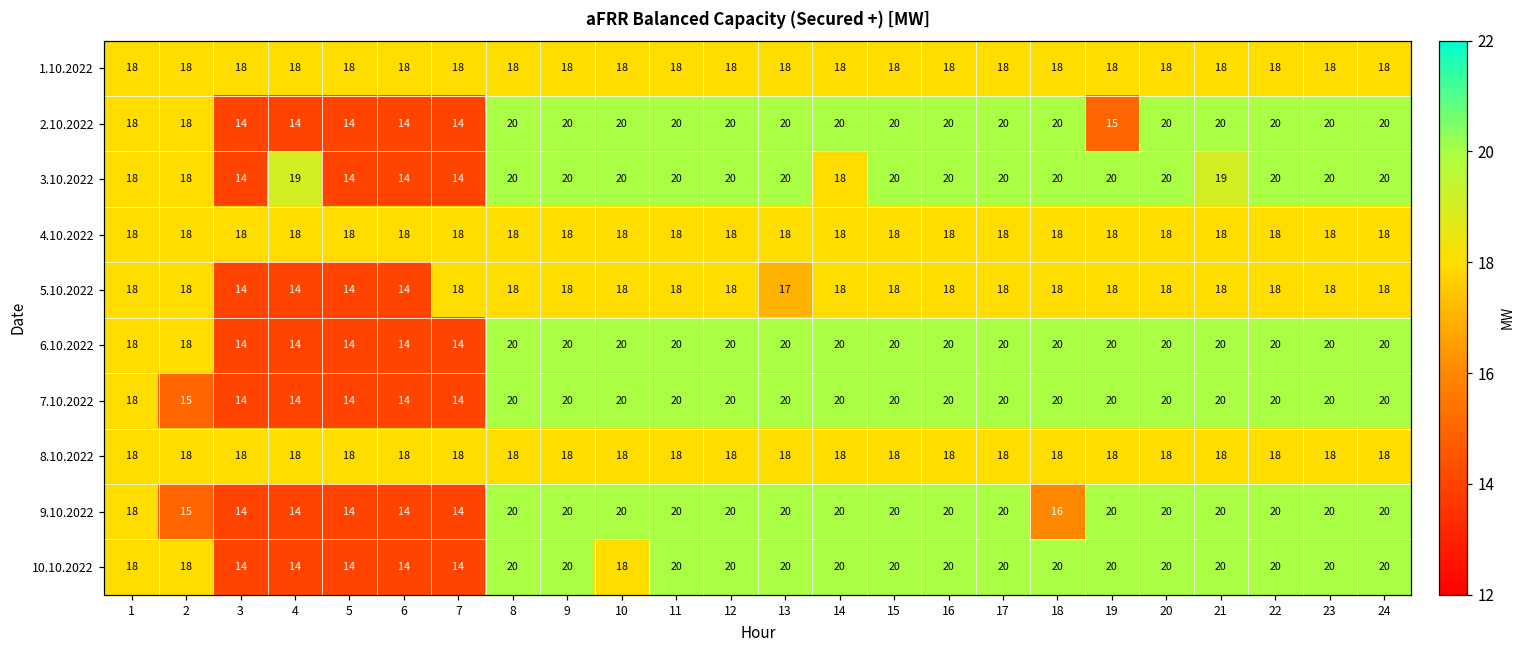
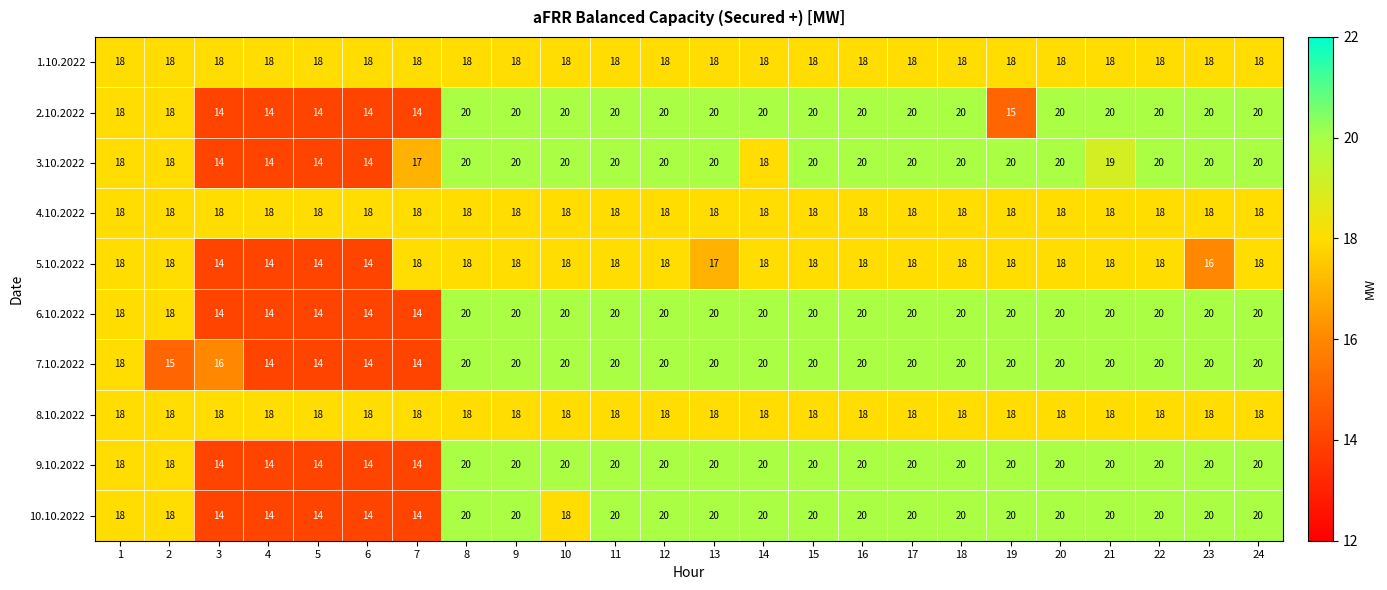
3.10.2022, 4: 19 -> 14
3.10.2022, 7: 14 -> 17
5.10.2022, 23: 18 -> 16
7.10.2022, 3: 14 -> 16
9.10.2022, 2: 15 -> 18
9.10.2022, 18: 16 -> 20
